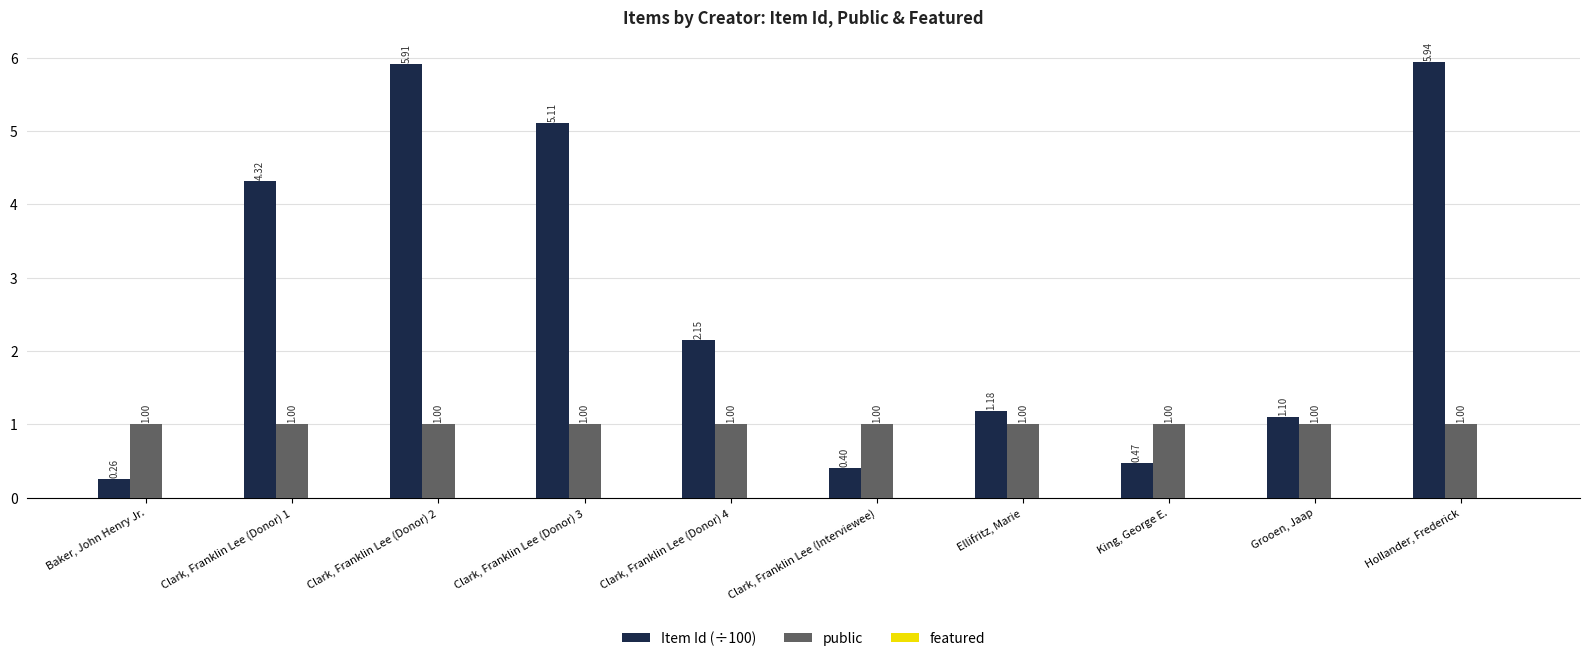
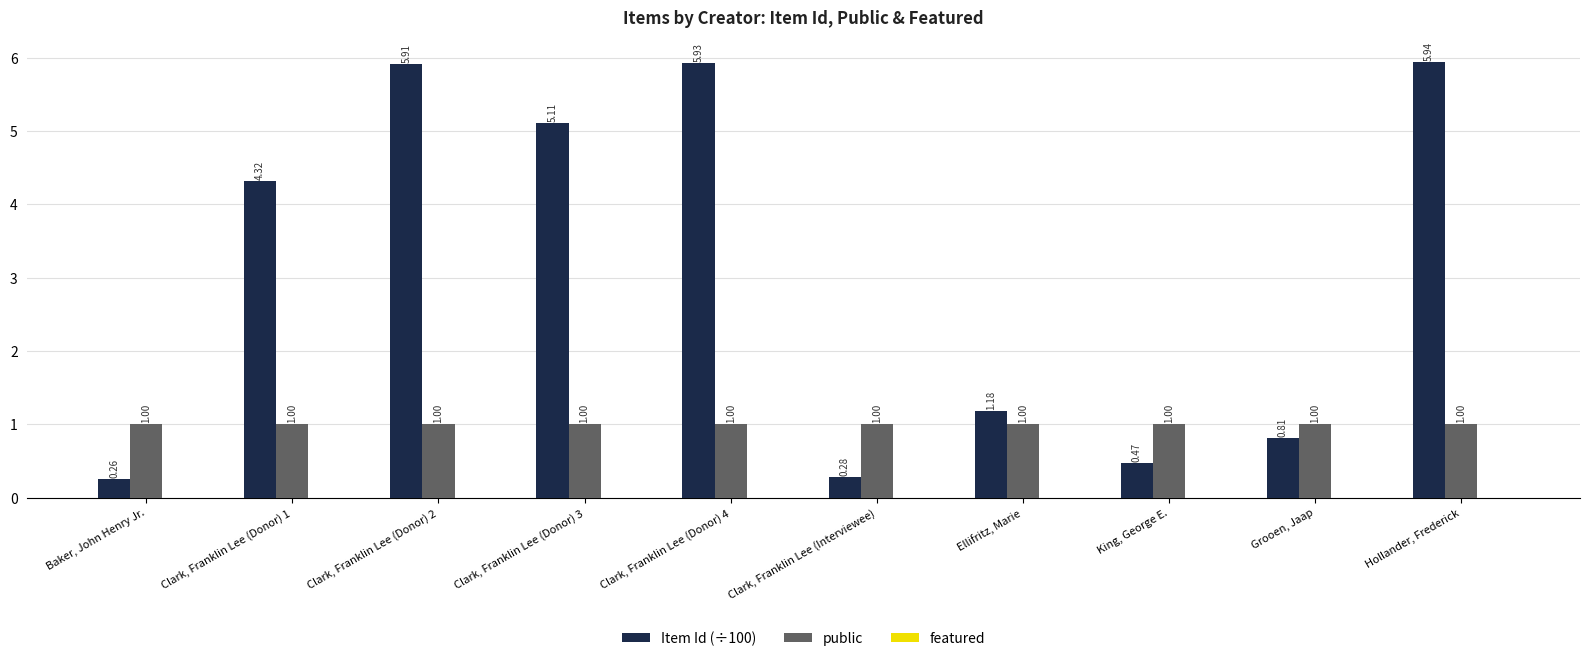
Item Id (÷100), Clark, Franklin Lee (Donor) 4: 2.15 -> 5.93
Item Id (÷100), Clark, Franklin Lee (Interviewee): 0.40 -> 0.28
Item Id (÷100), Grooen, Jaap: 1.10 -> 0.81
